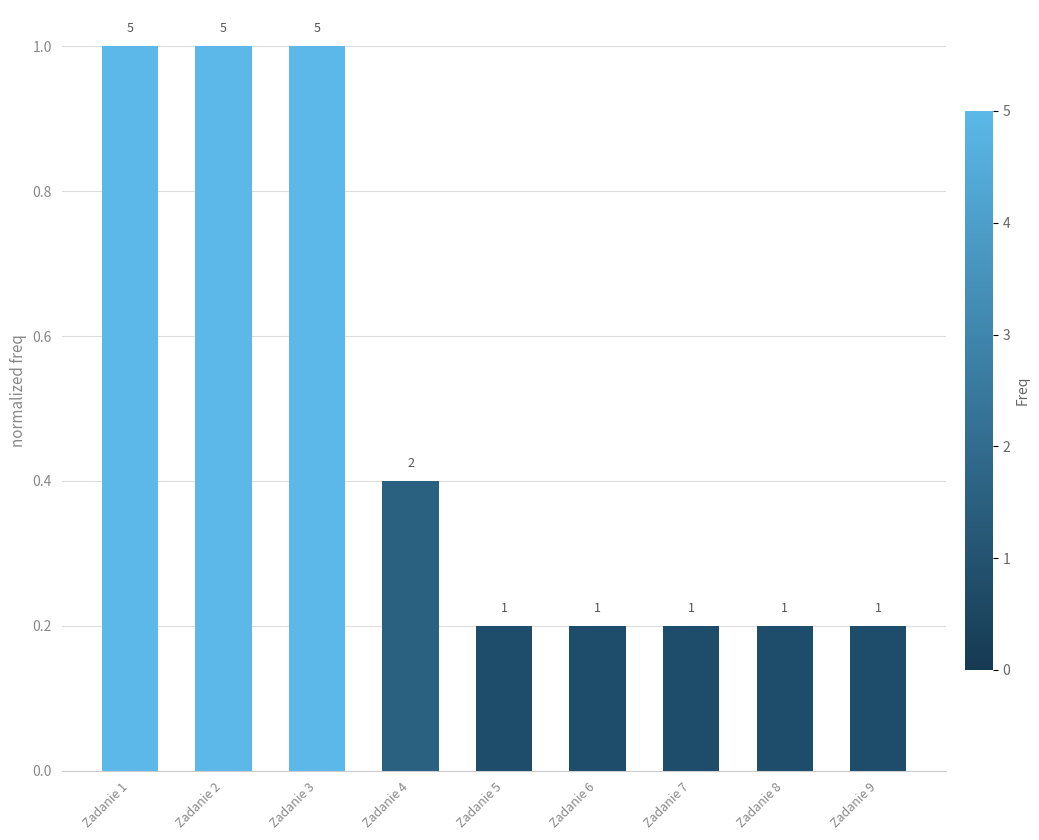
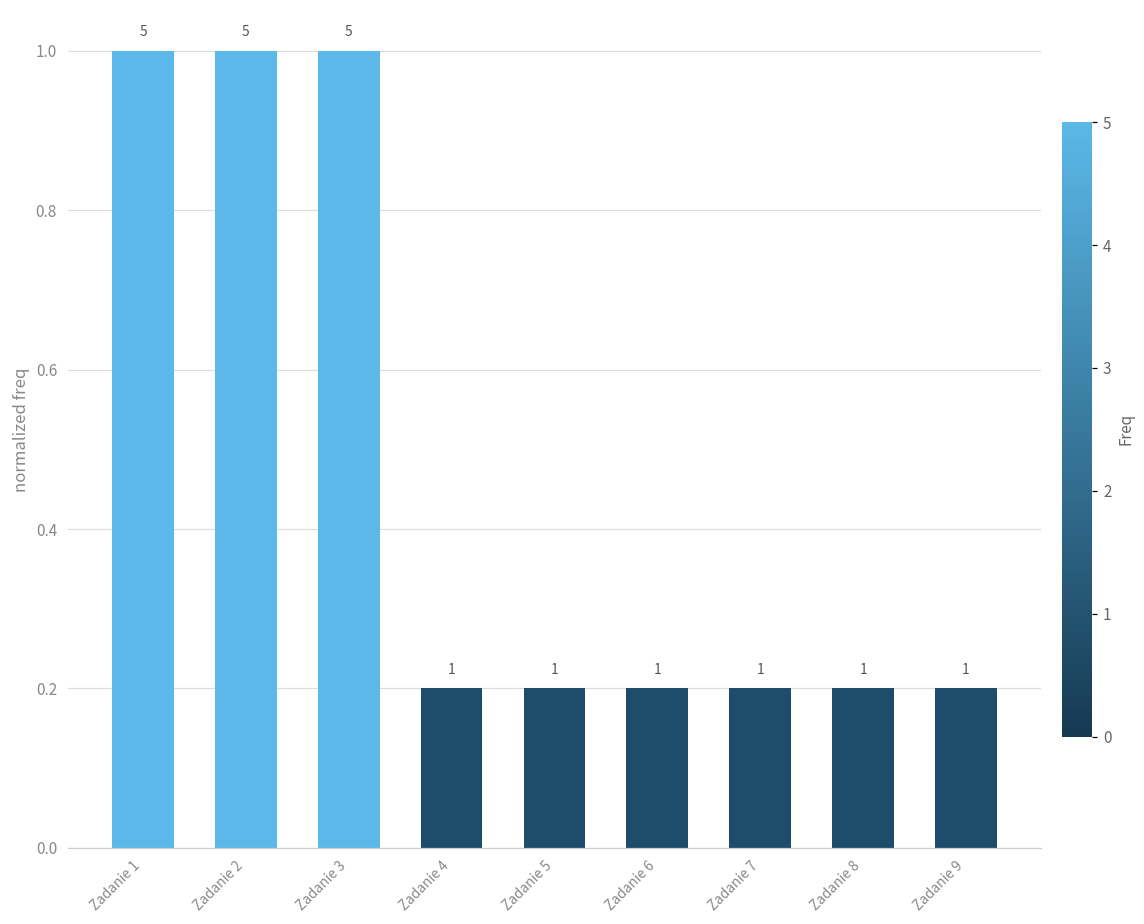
Zadanie 4: 2 -> 1
